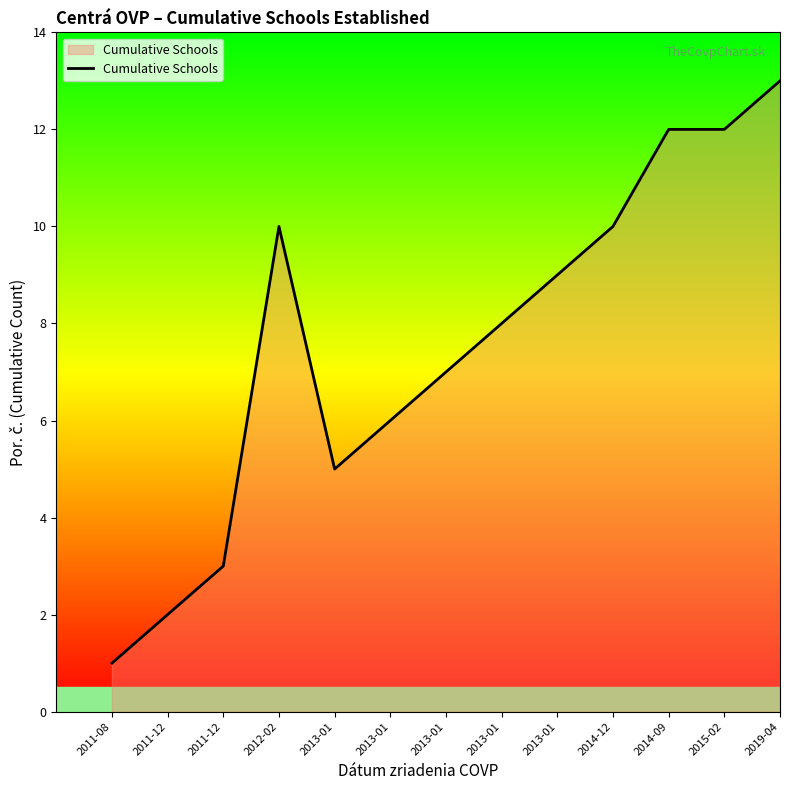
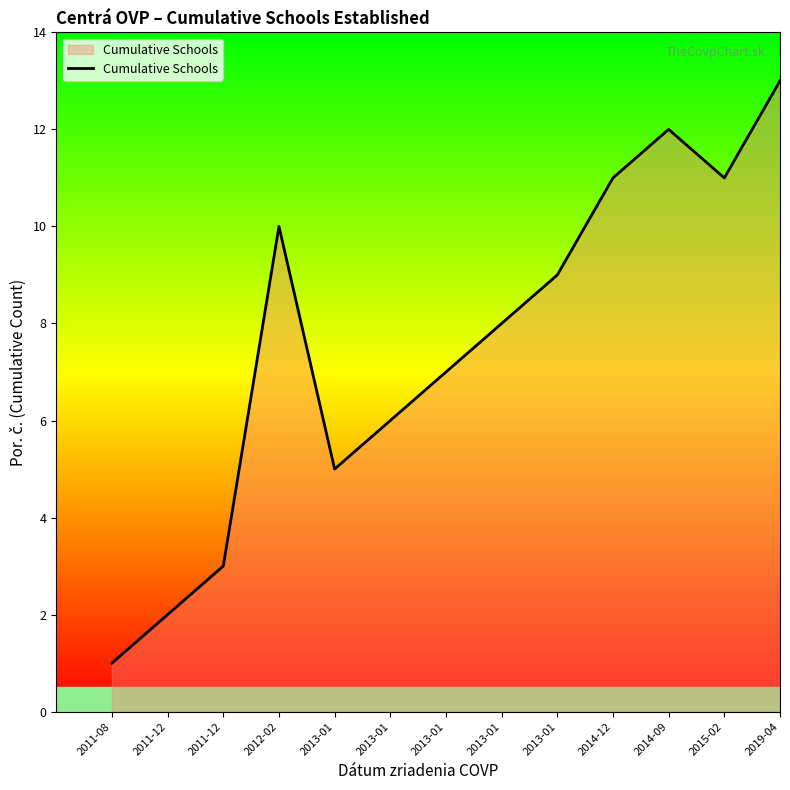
2014-12: 10 -> 11
2015-02: 12 -> 11
